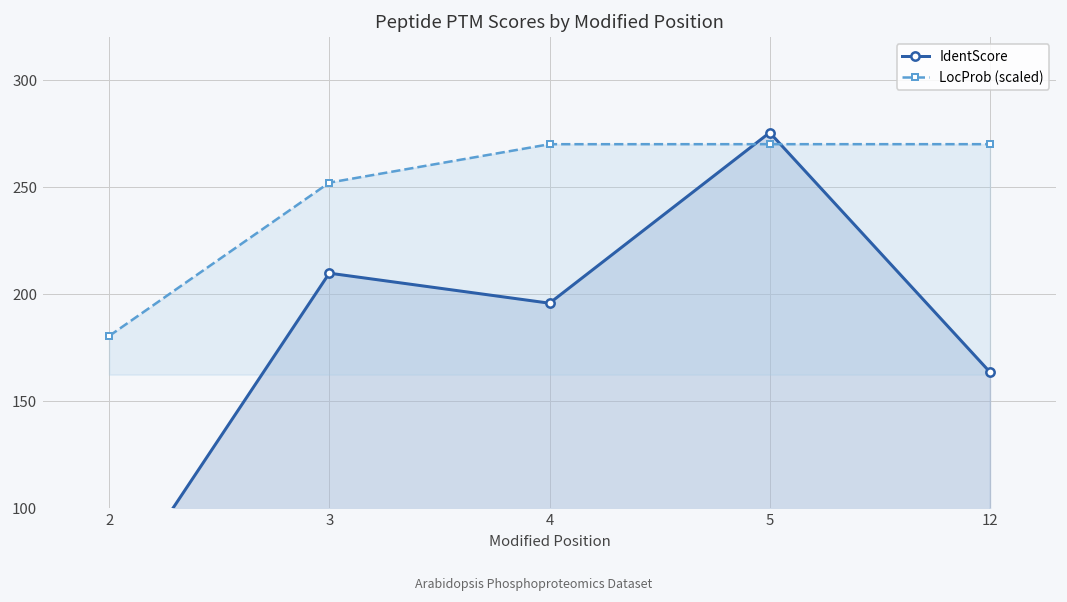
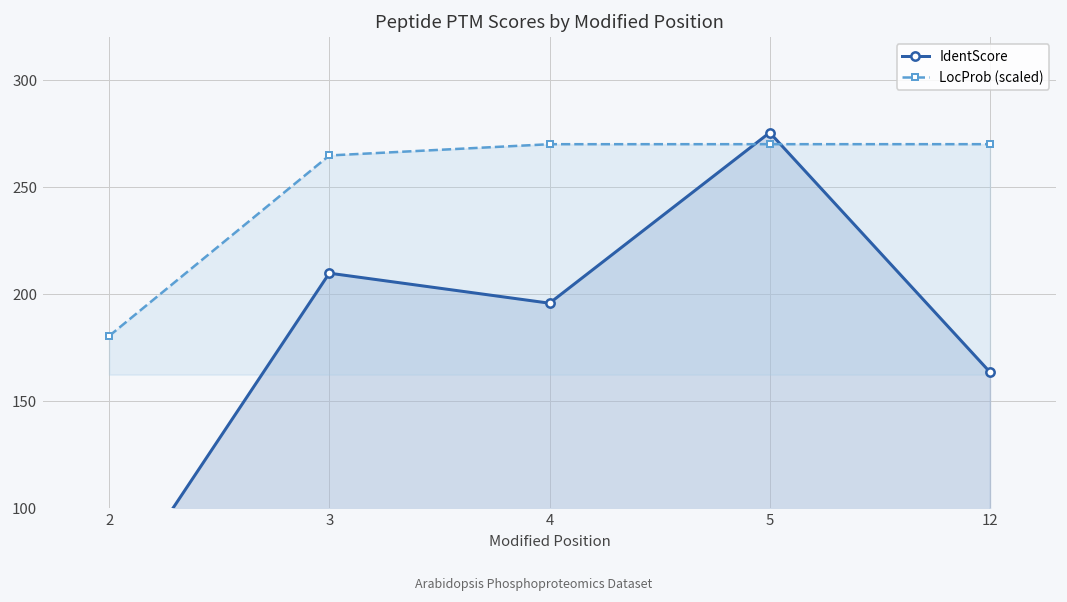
LocProb (scaled), 3: 252 -> 265
